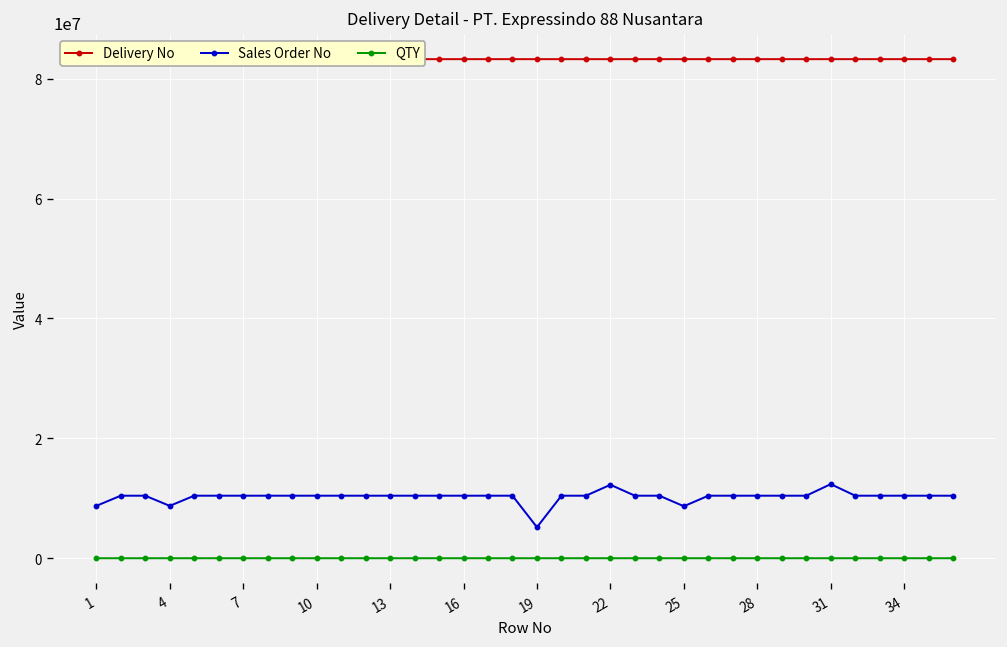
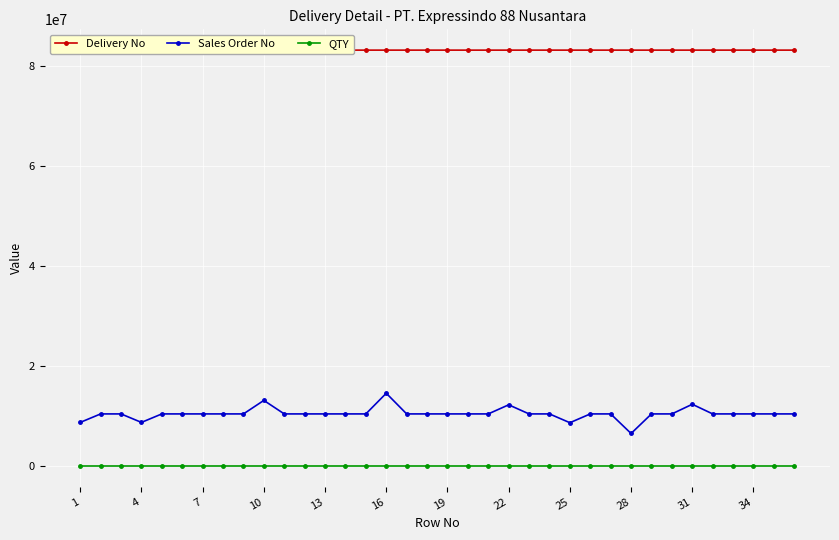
Sales Order No, 10: 10000000 -> 13000000
Sales Order No, 16: 10000000 -> 15000000
Sales Order No, 19: 5000000 -> 10000000
Sales Order No, 28: 10000000 -> 7000000
